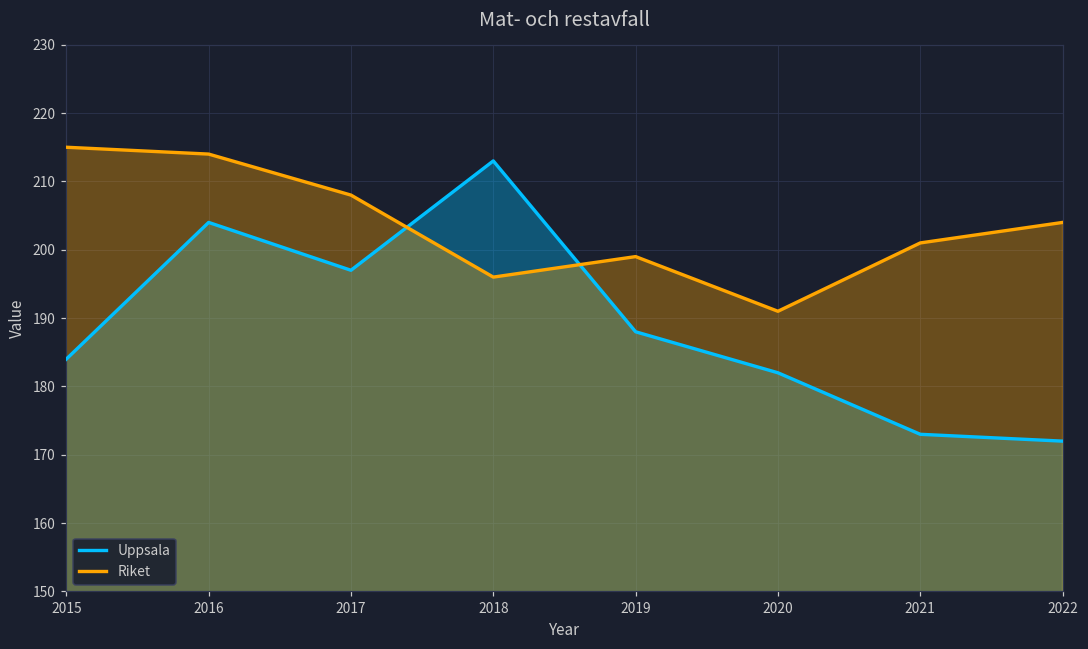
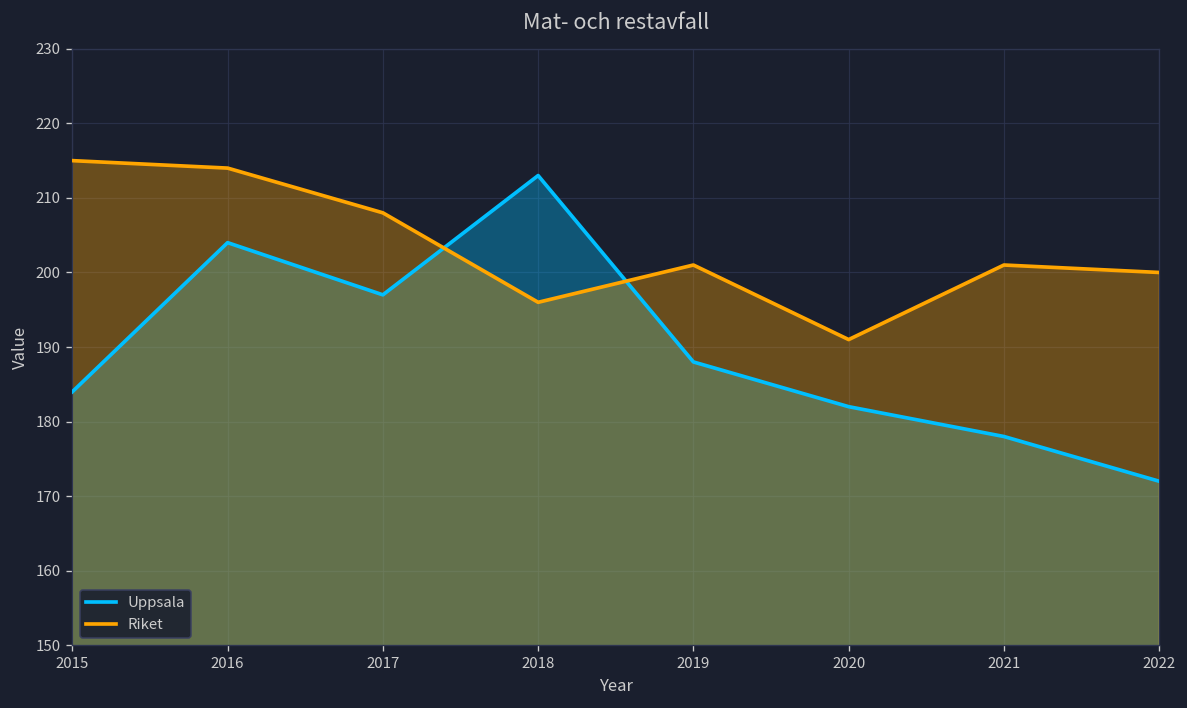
Riket, 2019: 199 -> 201
Uppsala, 2021: 173 -> 178
Riket, 2022: 204 -> 200
